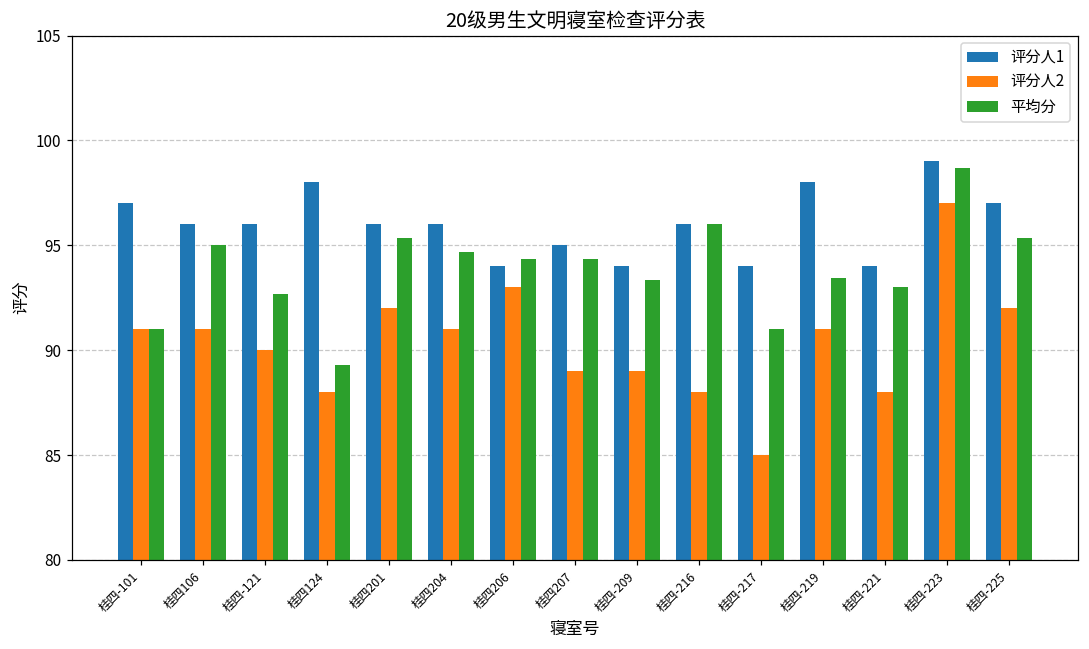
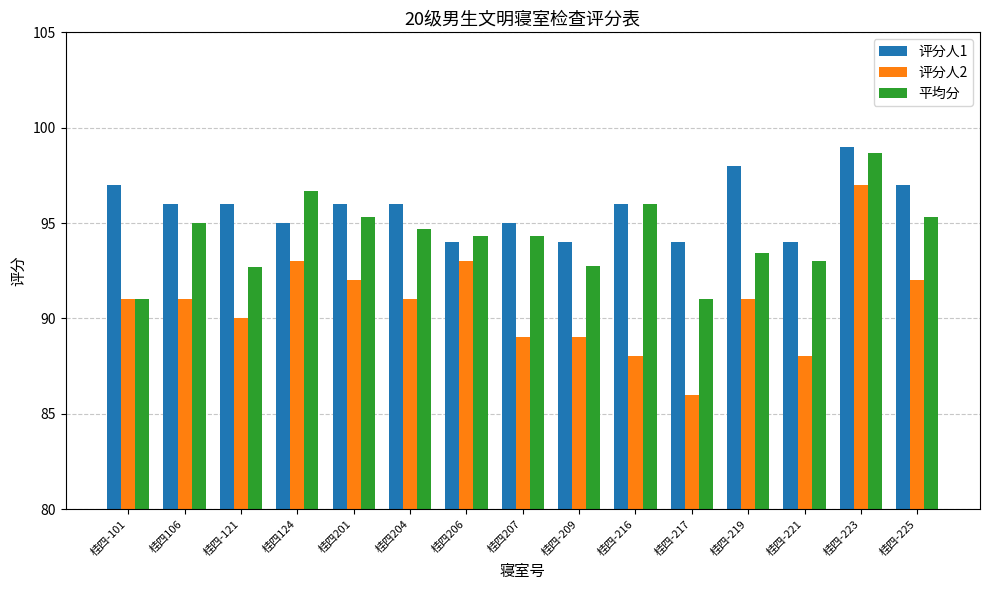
评分人1, 桂四124: 98 -> 95
评分人2, 桂四124: 88 -> 93
平均分, 桂四124: 89.3 -> 96.7
平均分, 桂四-209: 93.3 -> 92.7
评分人2, 桂四-217: 85 -> 86
